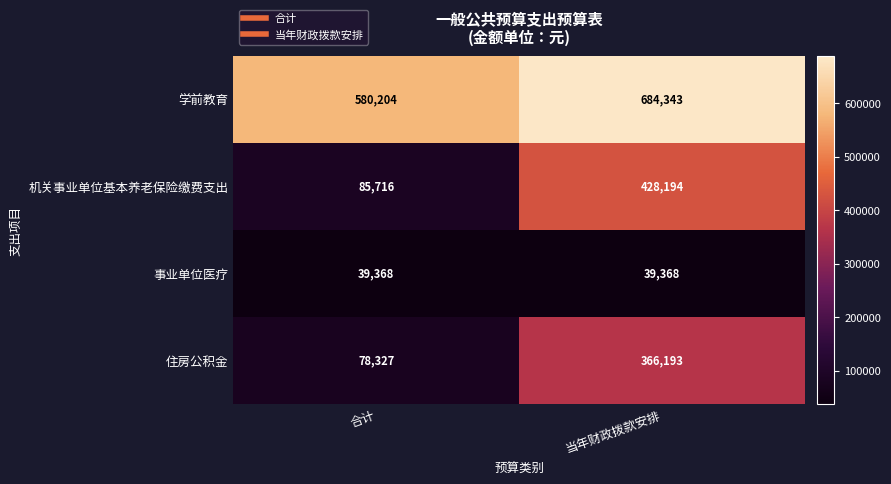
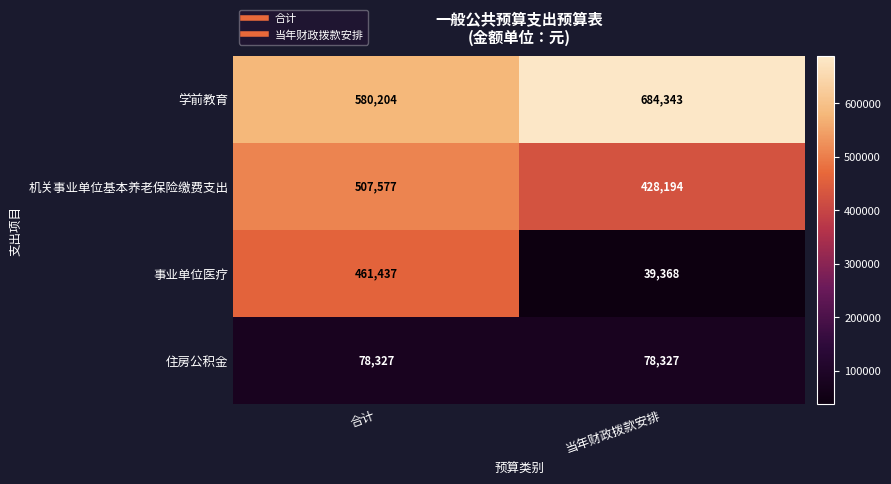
机关事业单位基本养老保险缴费支出, 合计: 85,716 -> 507,577
事业单位医疗, 合计: 39,368 -> 461,437
住房公积金, 当年财政拨款安排: 366,193 -> 78,327
